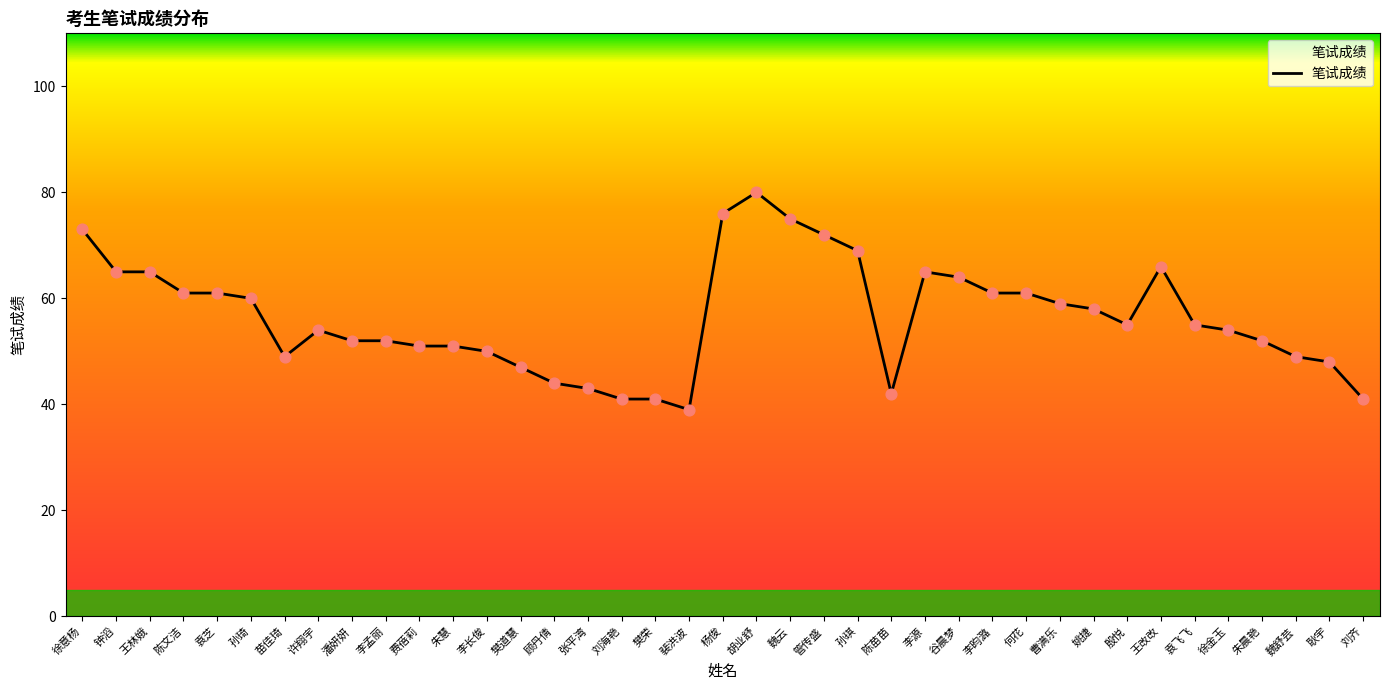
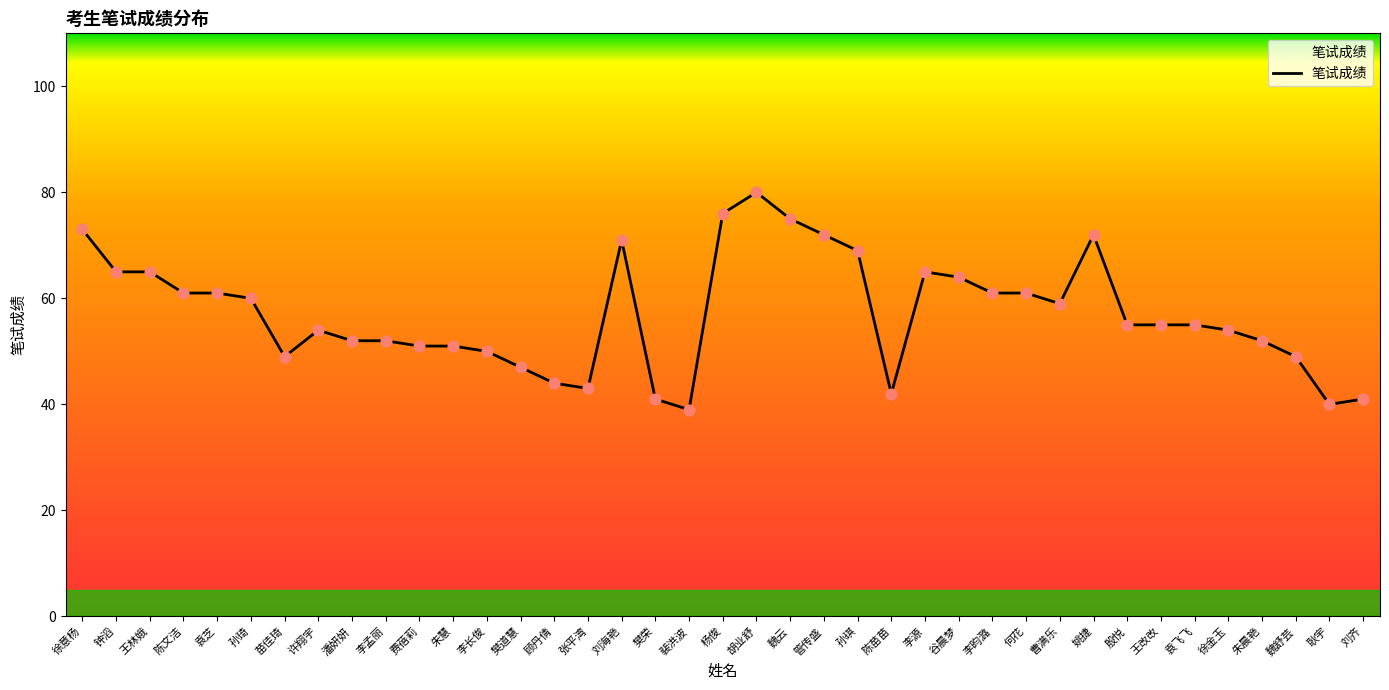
刘海艳: 41 -> 71
姚捷: 58 -> 72
王改改: 66 -> 55
耿宇: 48 -> 40
